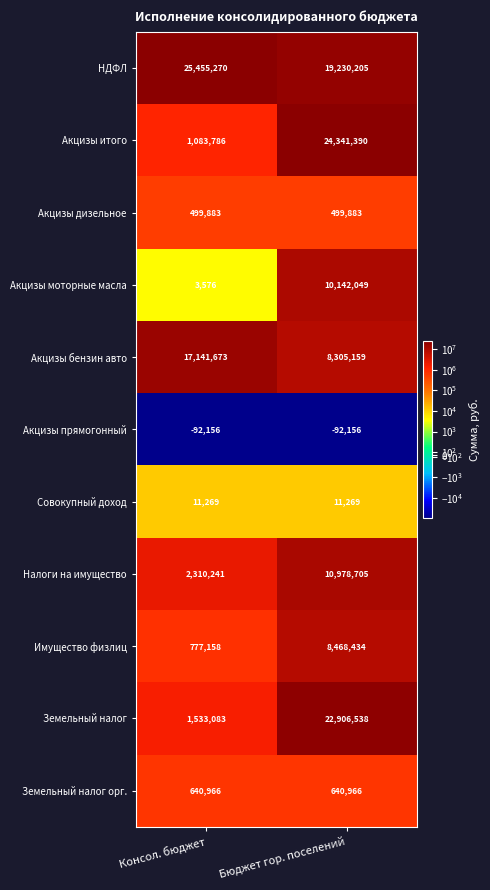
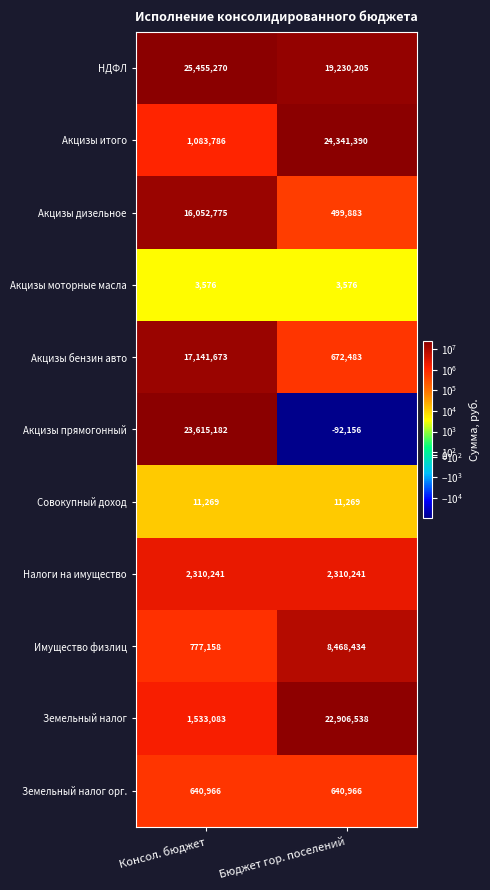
Акцизы дизельное, Консол. бюджет: 499,883 -> 16,052,775
Акцизы моторные масла, Бюджет гор. поселений: 10,142,049 -> 3,576
Акцизы бензин авто, Бюджет гор. поселений: 8,305,159 -> 672,483
Акцизы прямогонный, Консол. бюджет: -92,156 -> 23,615,182
Налоги на имущество, Бюджет гор. поселений: 10,978,705 -> 2,310,241
